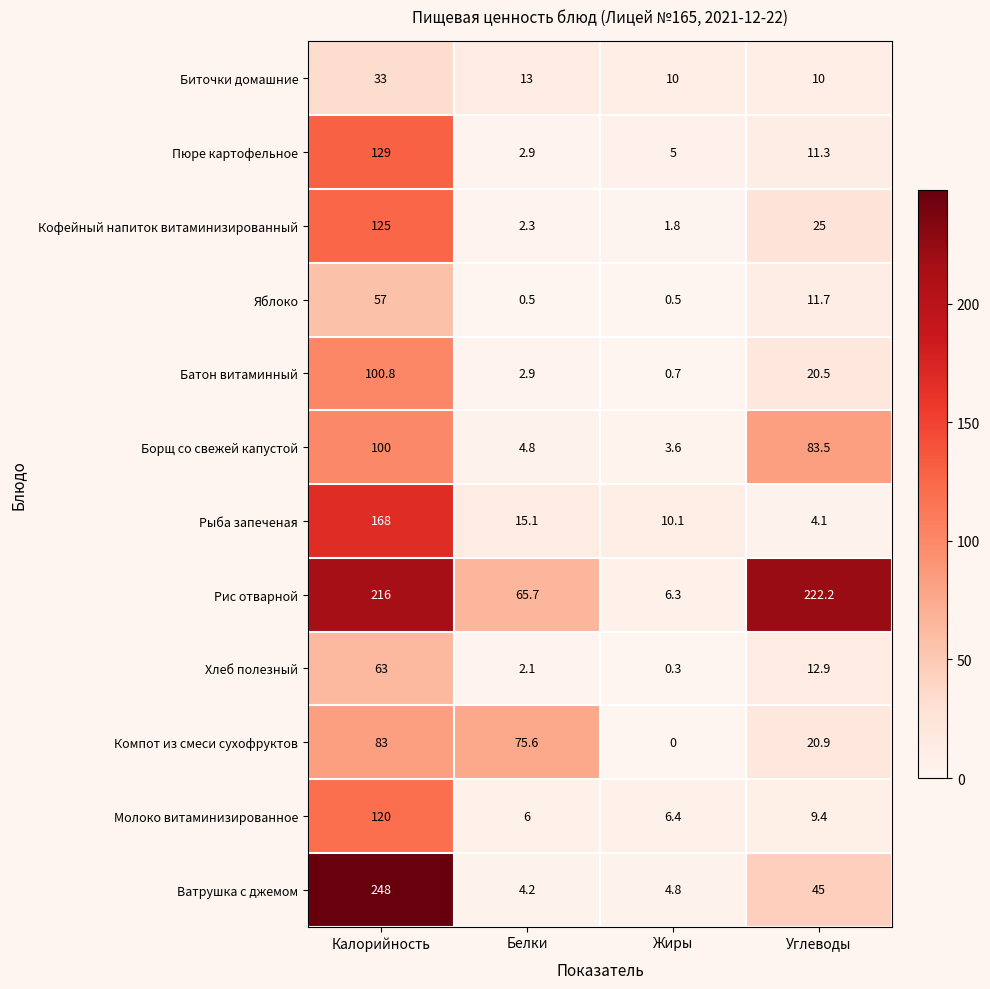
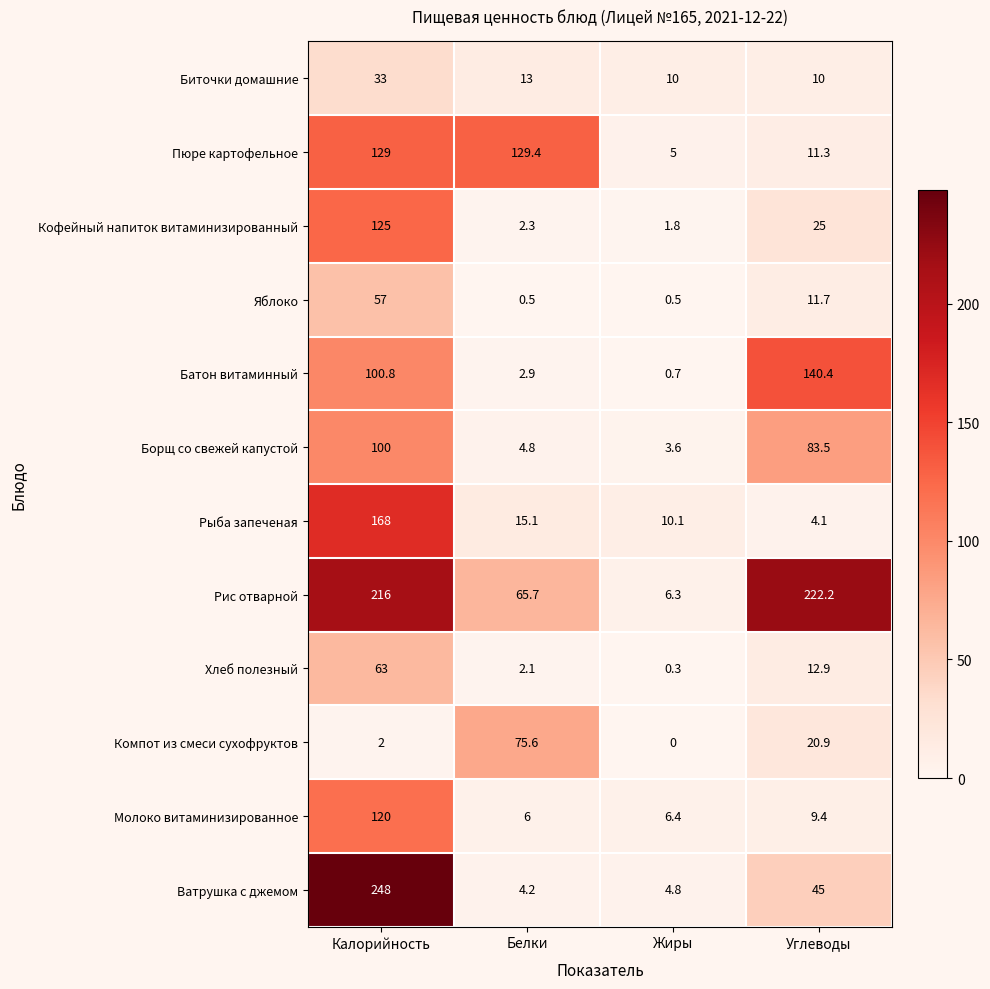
Пюре картофельное, Белки: 2.9 -> 129.4
Батон витаминный, Углеводы: 20.5 -> 140.4
Компот из смеси сухофруктов, Калорийность: 83 -> 2
